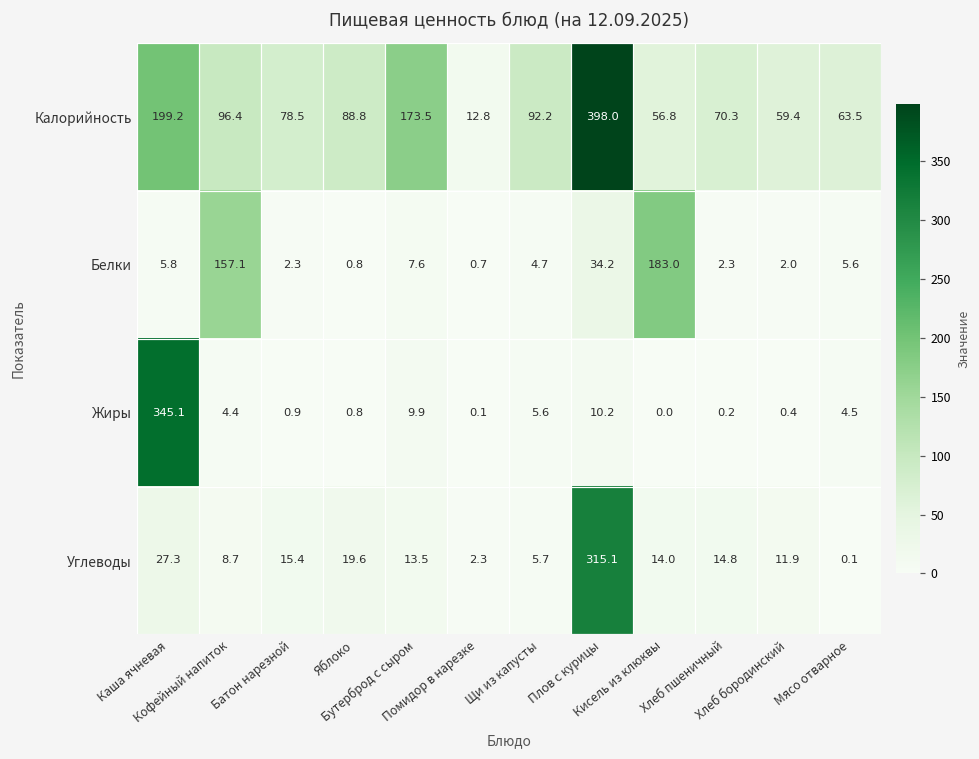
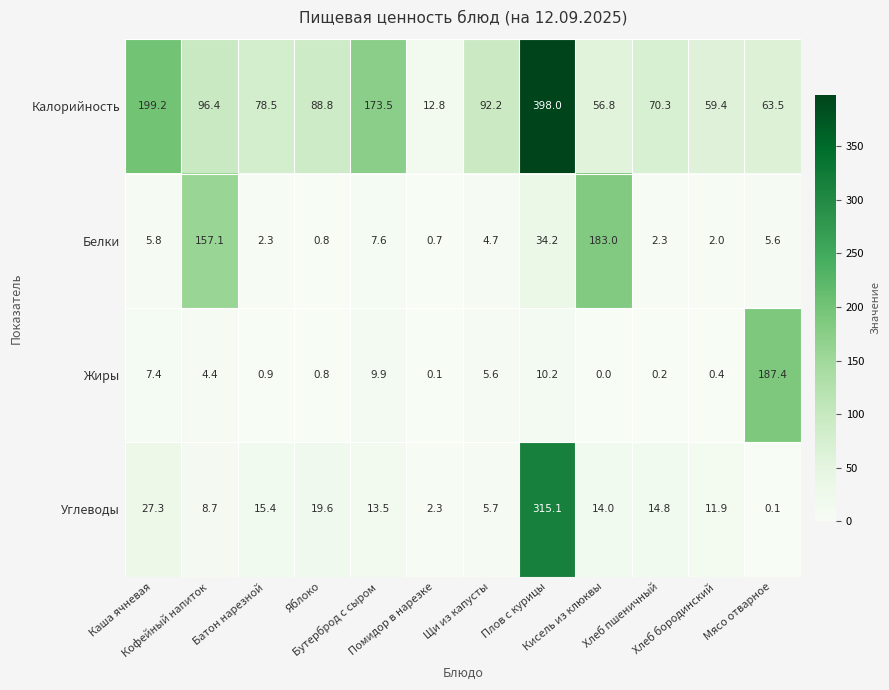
Жиры, Каша ячневая: 345.1 -> 7.4
Жиры, Мясо отварное: 4.5 -> 187.4
